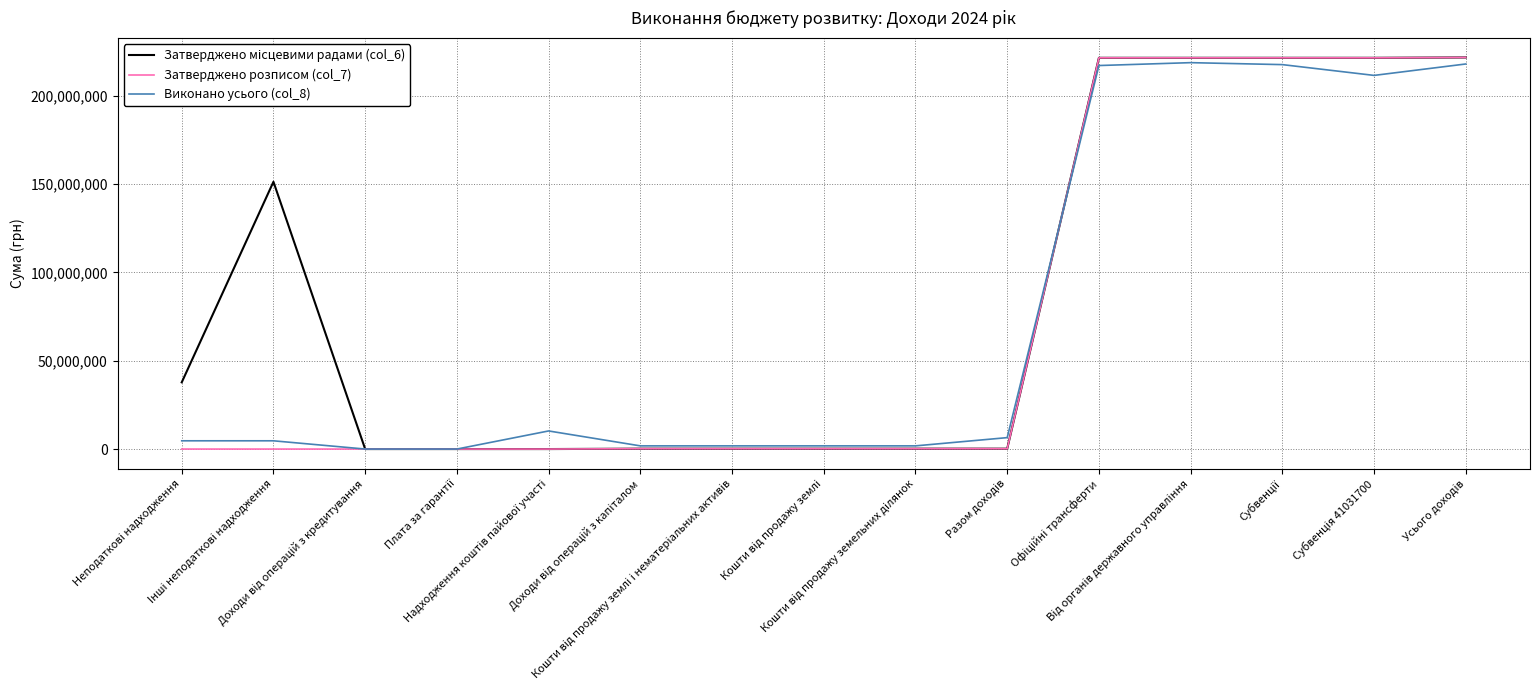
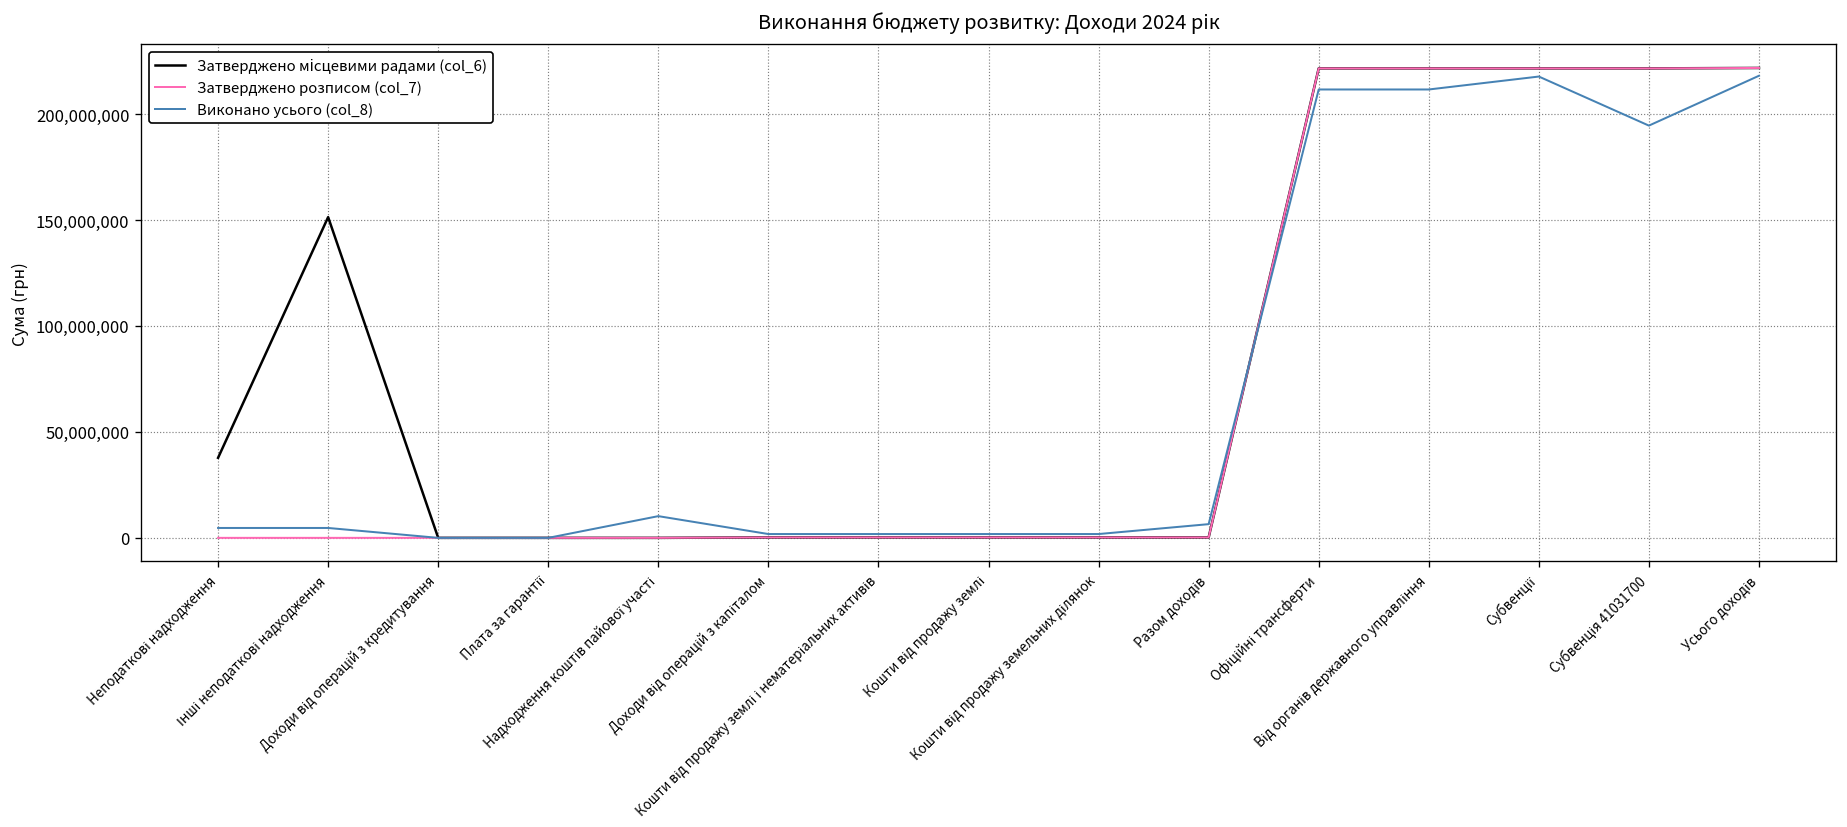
Виконано усього (col_8), Офіційні трансферти: 217,000,000 -> 212,000,000
Виконано усього (col_8), Від органів державного управління: 219,000,000 -> 212,000,000
Виконано усього (col_8), Субвенція 41031700: 212,000,000 -> 195,000,000
